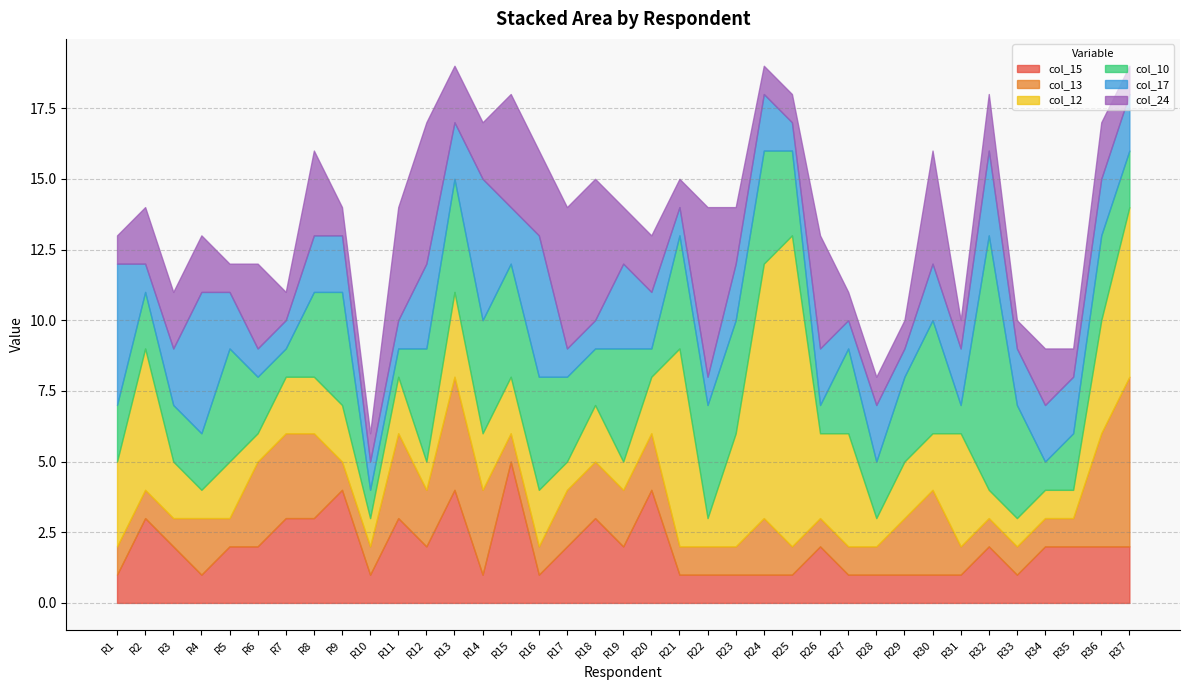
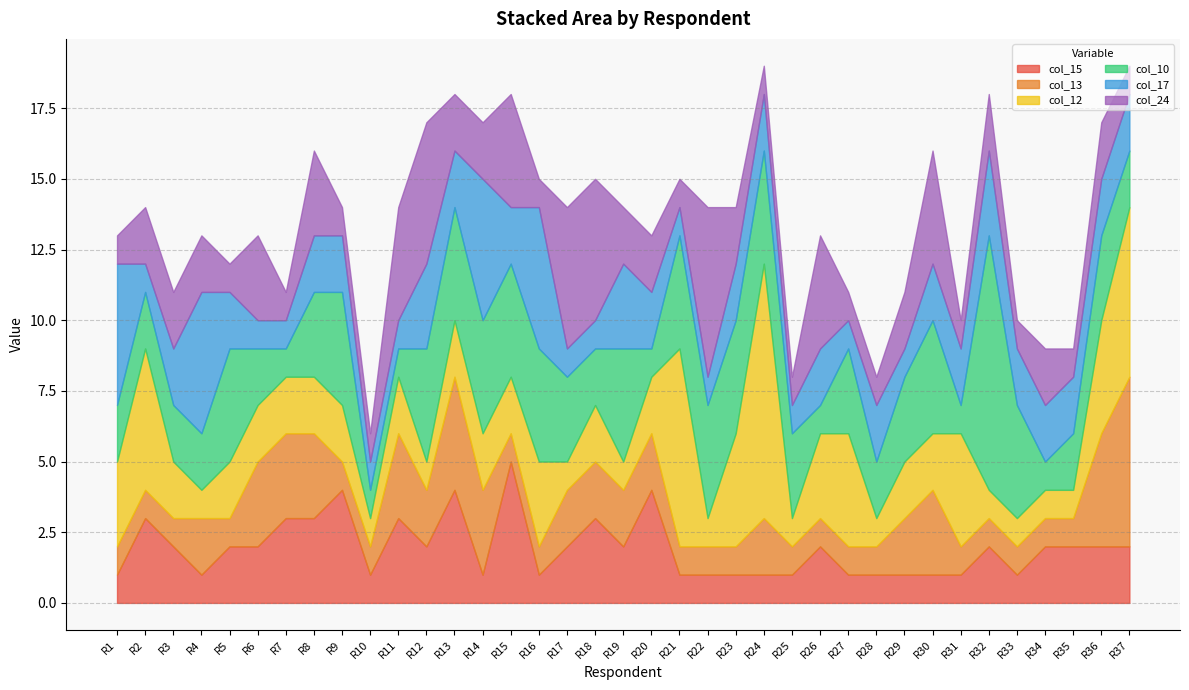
col_12, R6: 1 -> 2
col_12, R13: 3 -> 2
col_12, R16: 2 -> 3
col_24, R16: 3 -> 1
col_12, R25: 11 -> 1
col_24, R29: 1 -> 2
